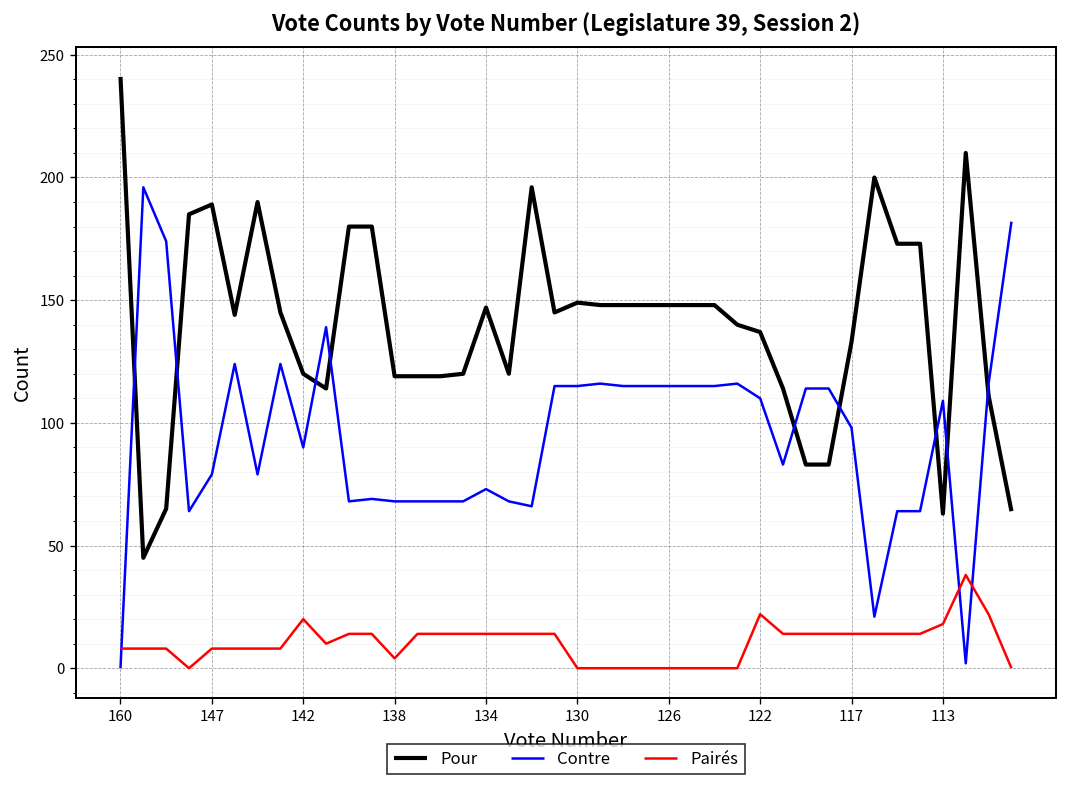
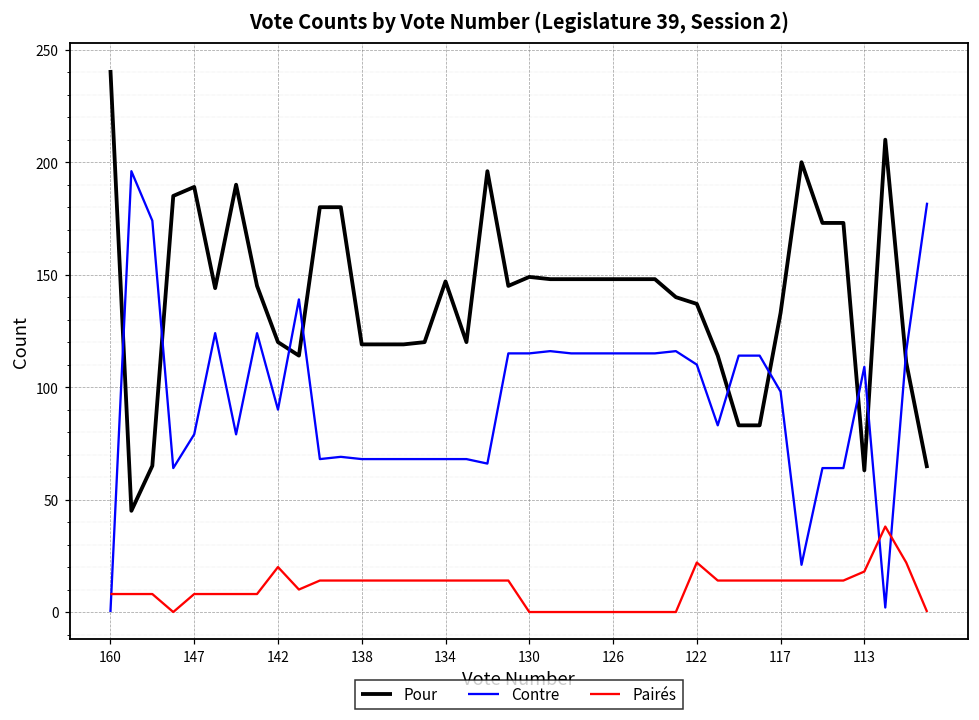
Pairés, 138: 4 -> 14
Contre, 134: 73 -> 68
